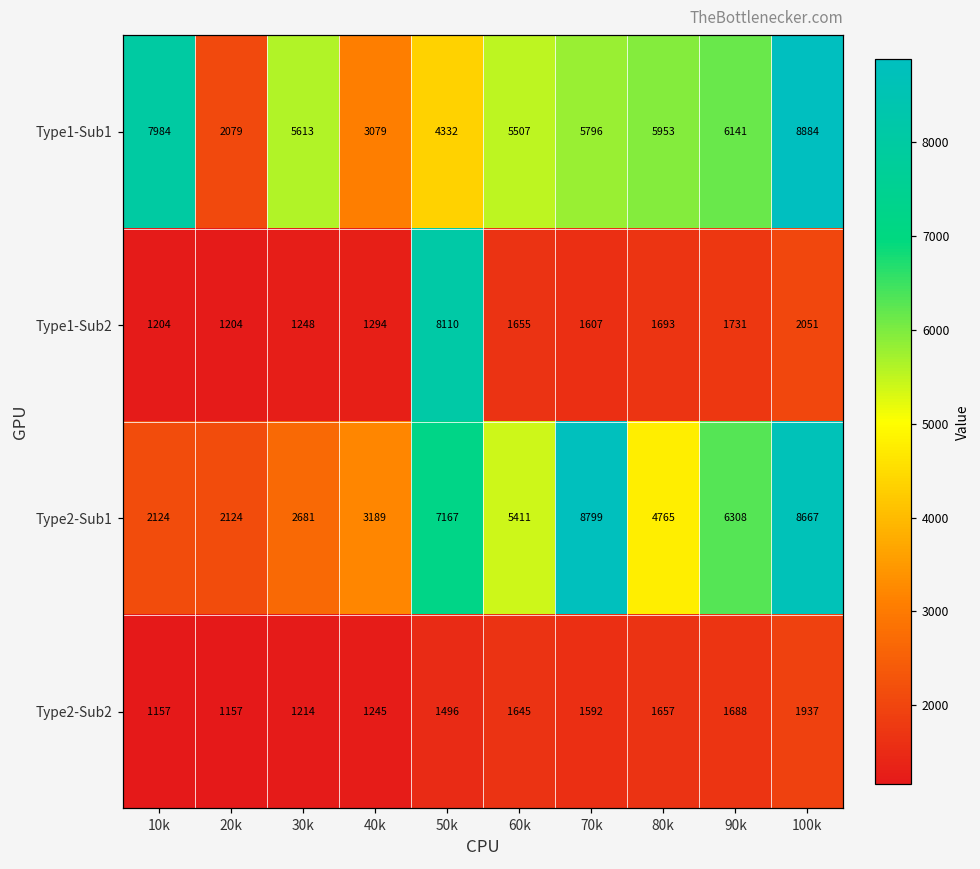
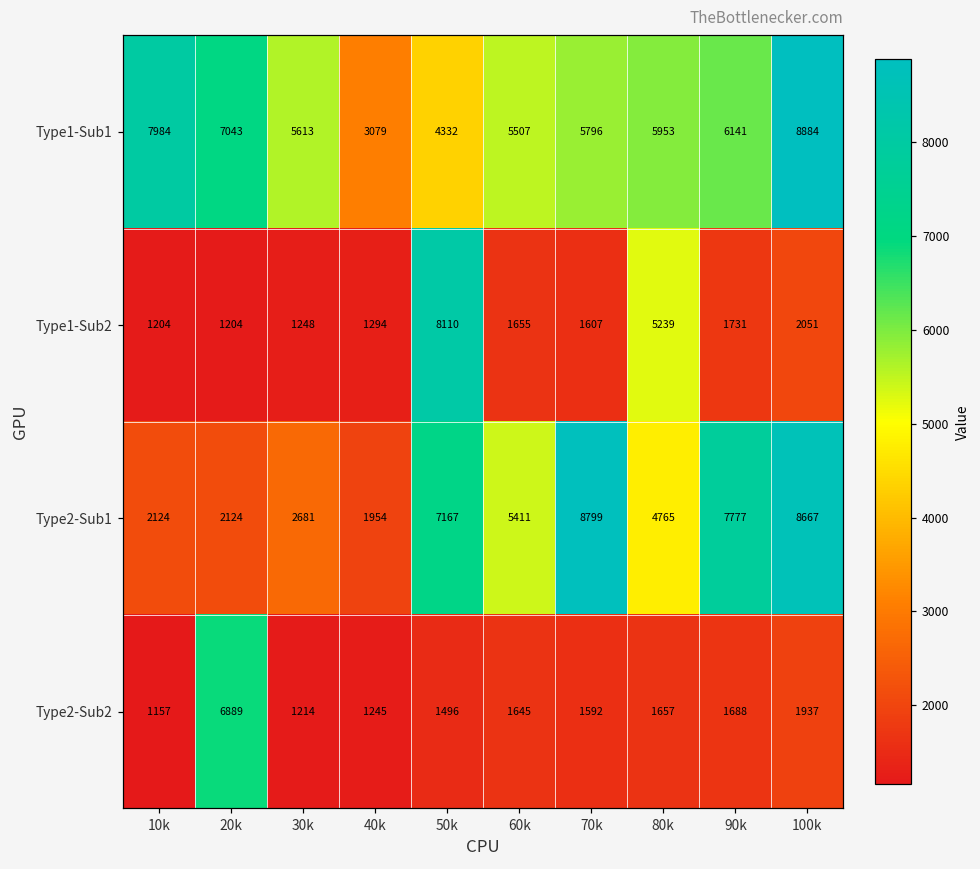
Type1-Sub1, 20k: 2079 -> 7043
Type1-Sub2, 80k: 1693 -> 5239
Type2-Sub1, 40k: 3189 -> 1954
Type2-Sub1, 90k: 6308 -> 7777
Type2-Sub2, 20k: 1157 -> 6889
